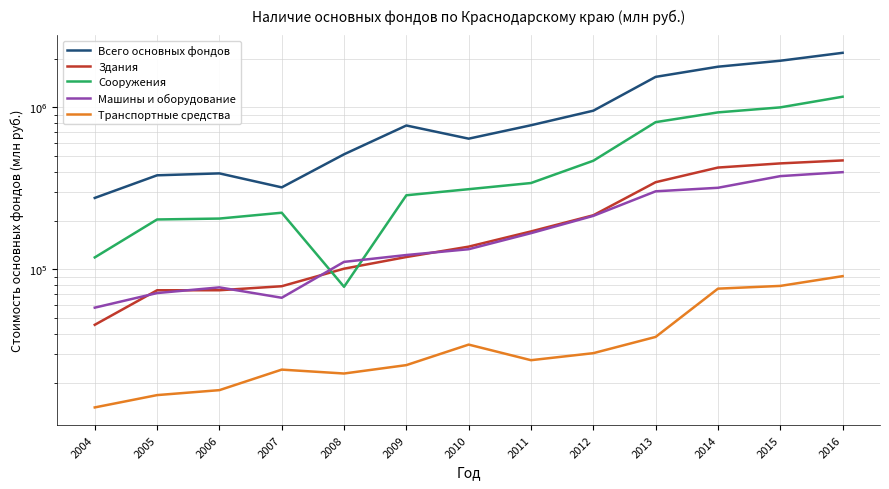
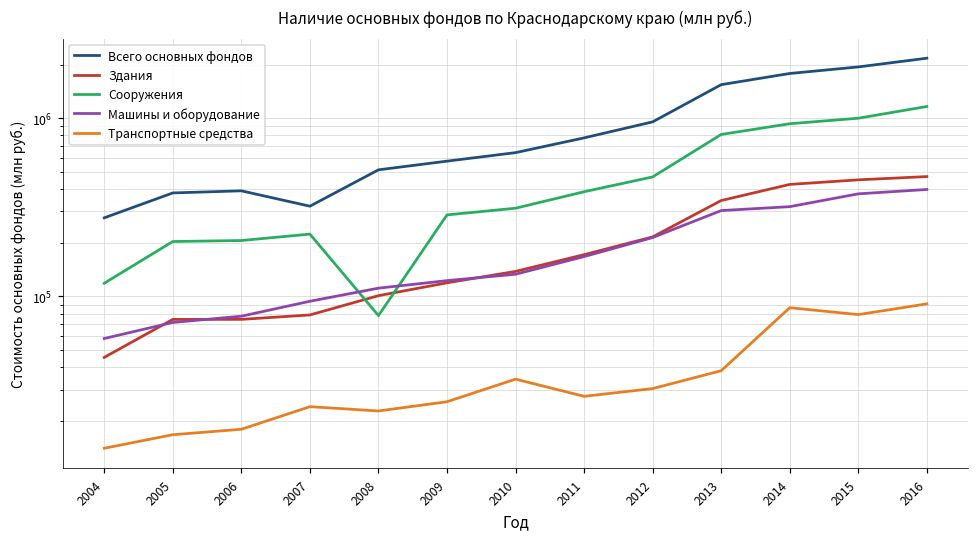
Машины и оборудование, 2007: 67000 -> 90000
Всего основных фондов, 2009: 800000 -> 570000
Сооружения, 2011: 340000 -> 390000
Транспортные средства, 2014: 80000 -> 90000
